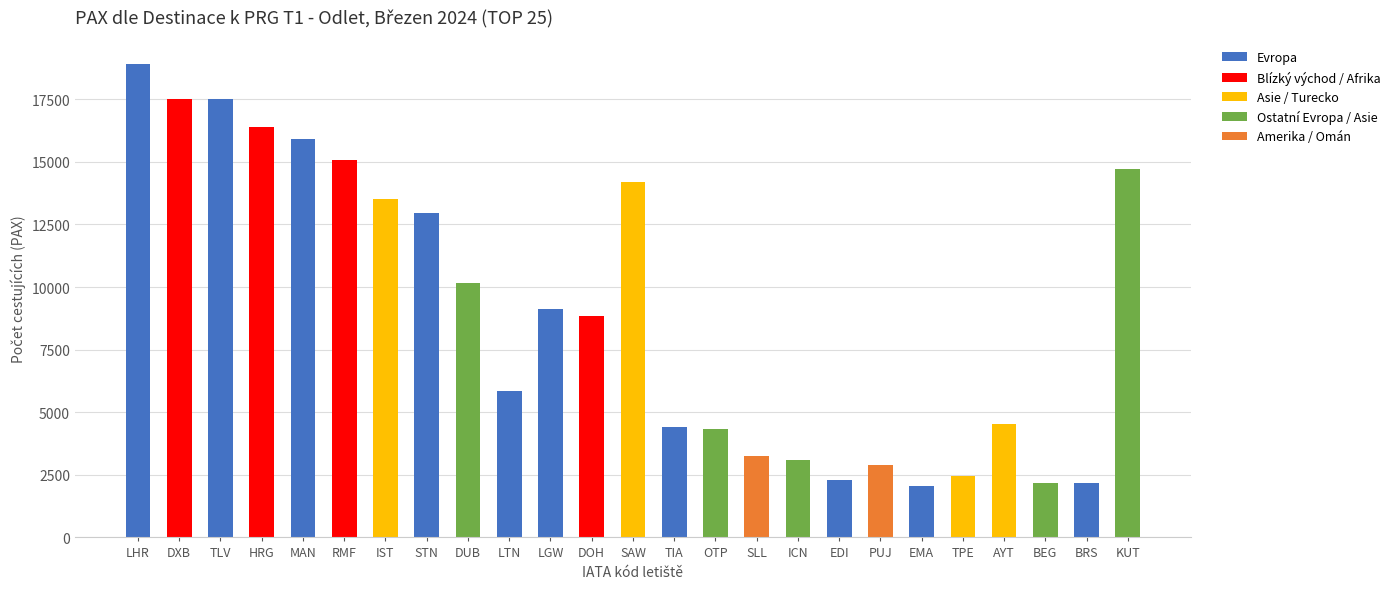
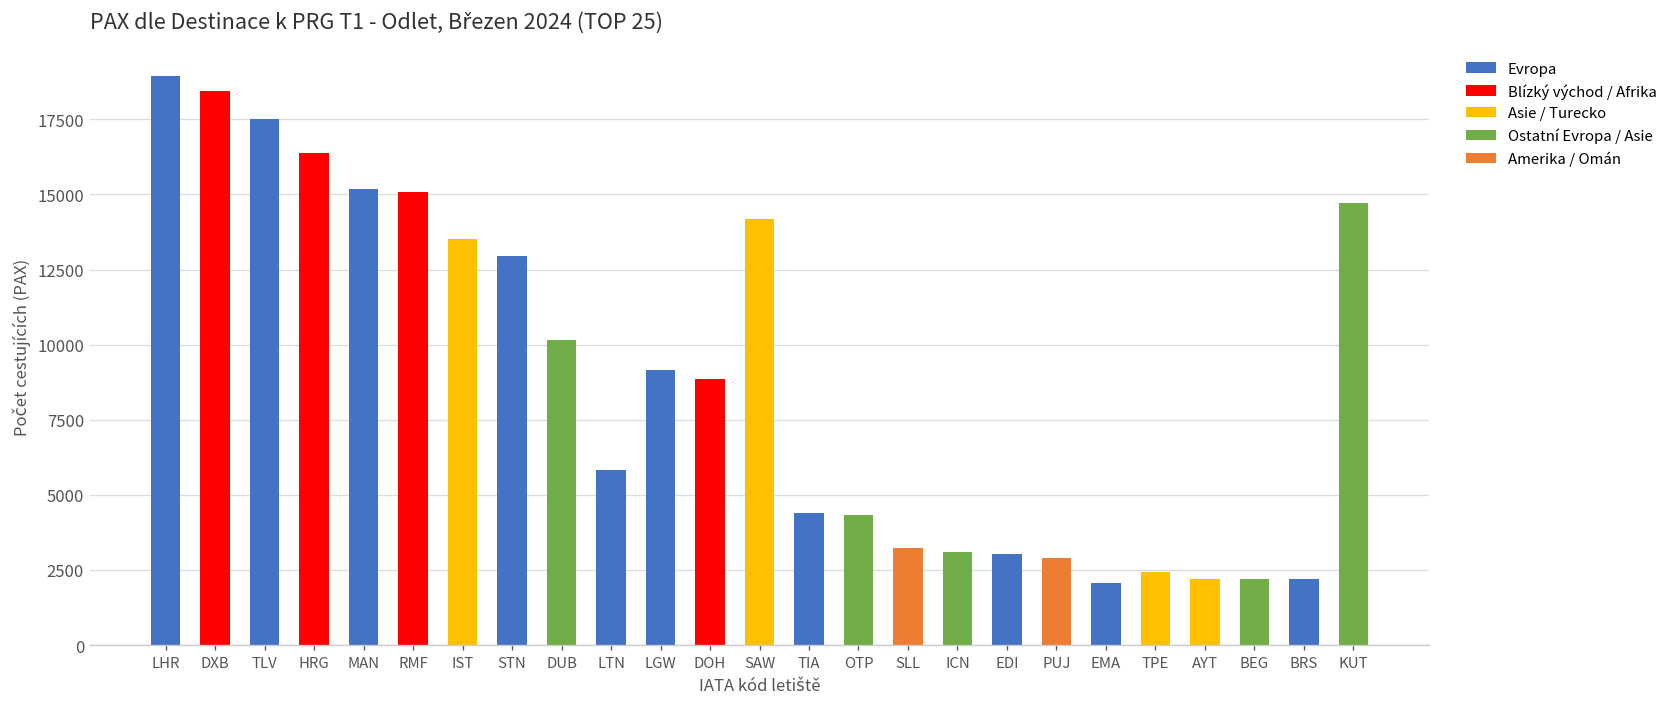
DXB: 17500 -> 18400
MAN: 15900 -> 15200
EDI: 2300 -> 3000
AYT: 4500 -> 2200
